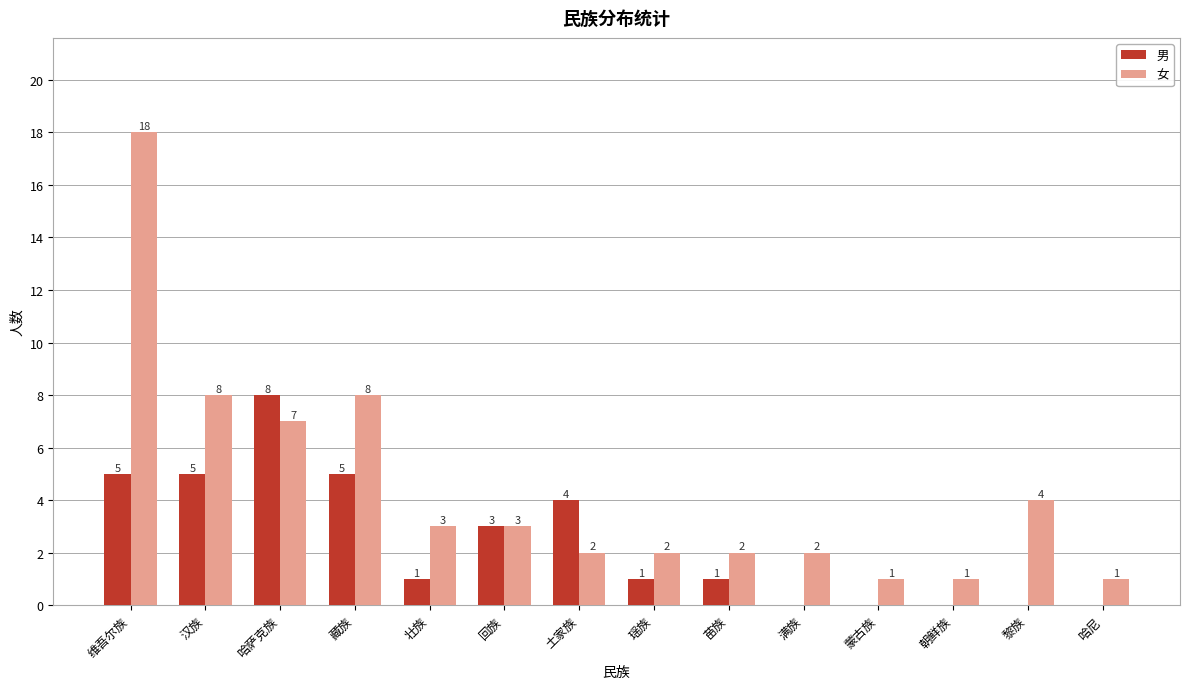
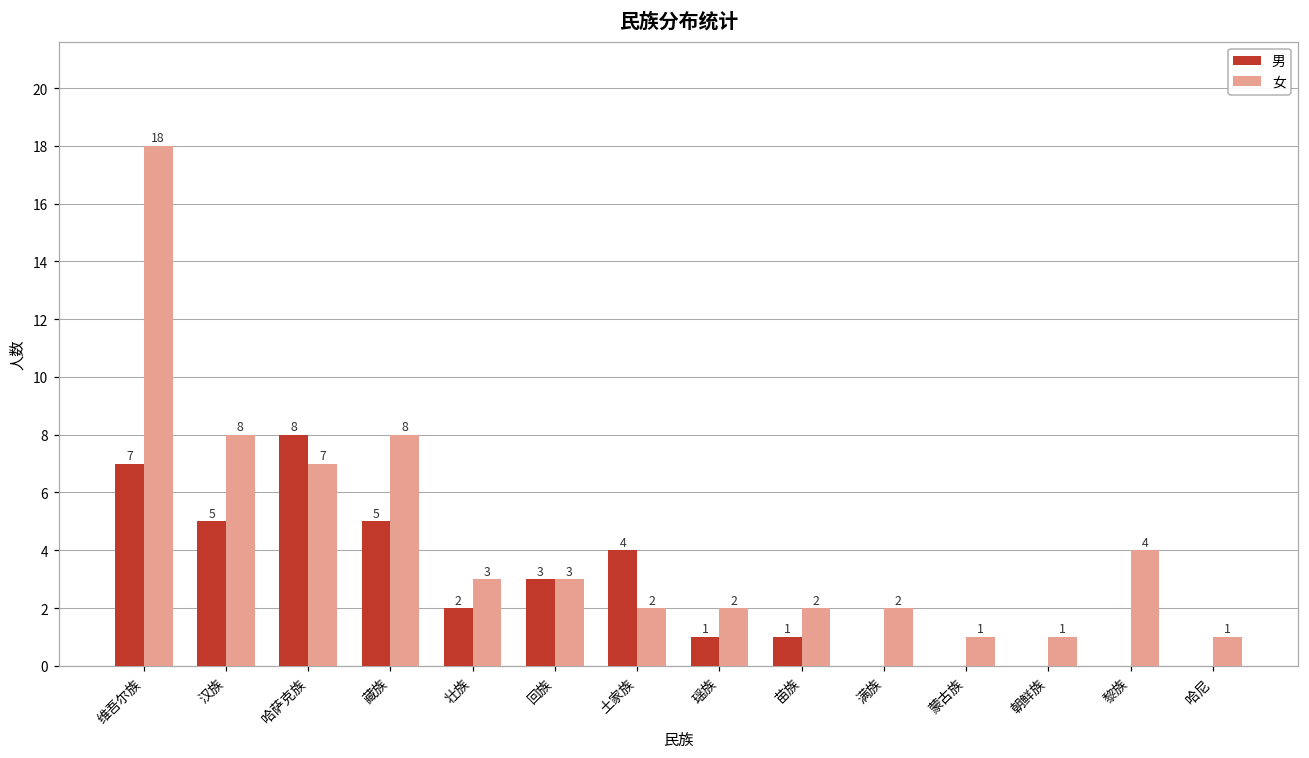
男, 维吾尔族: 5 -> 7
男, 壮族: 1 -> 2
